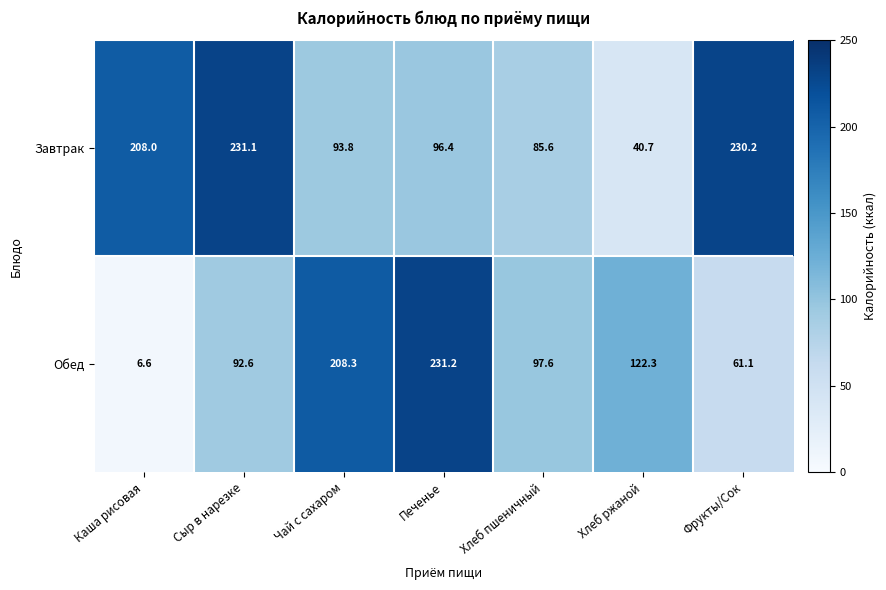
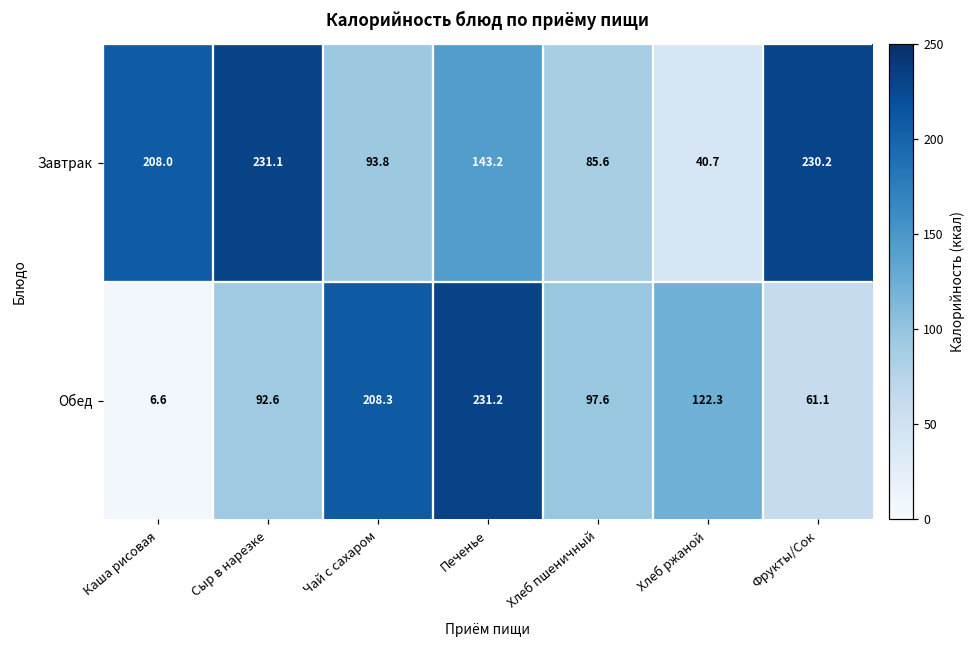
Завтрак, Печенье: 96.4 -> 143.2
